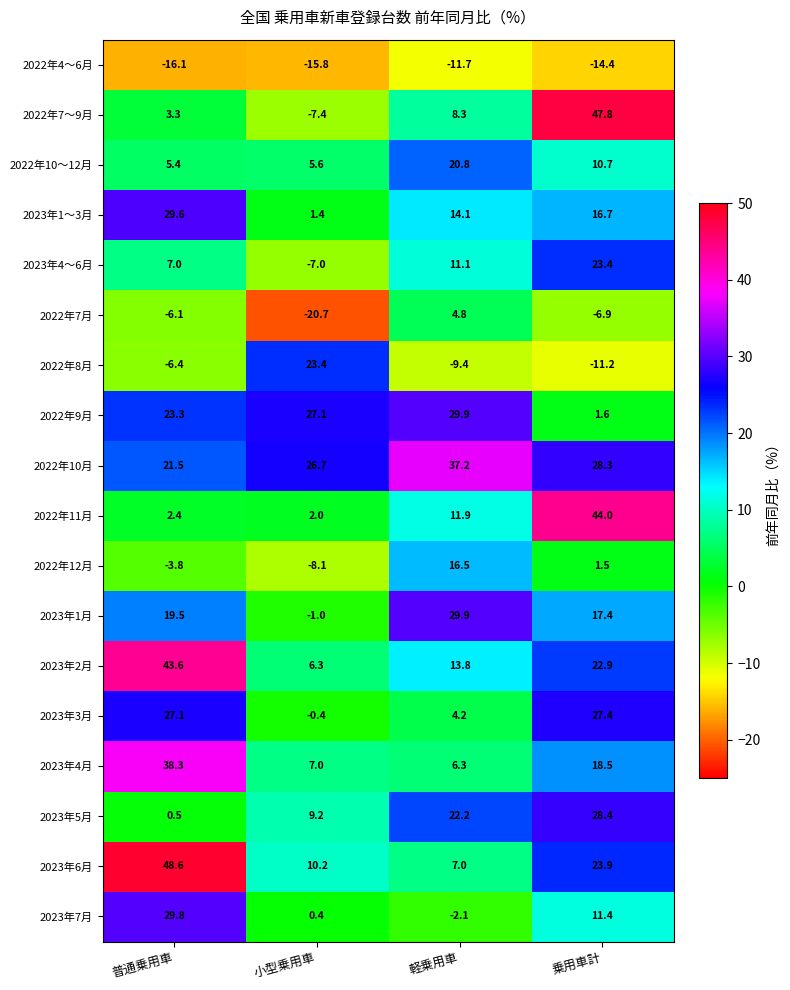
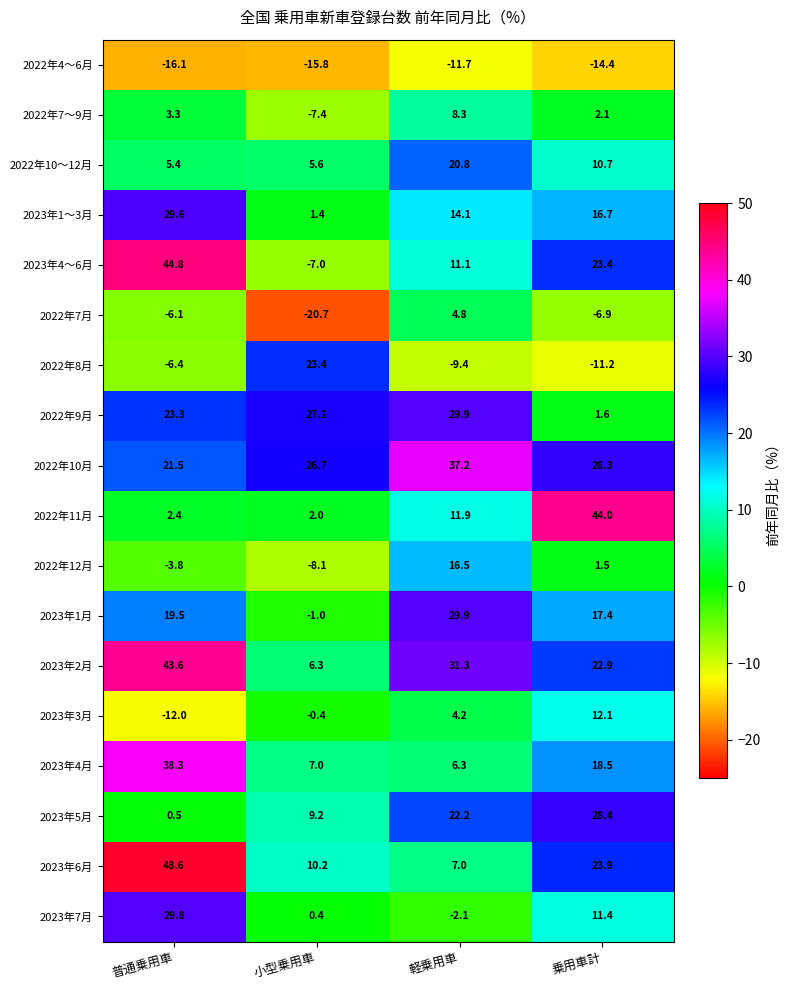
2022年7～9月, 乗用車計: 47.8 -> 2.1
2023年4～6月, 普通乗用車: 7.0 -> 44.8
2023年2月, 軽乗用車: 13.8 -> 31.3
2023年3月, 普通乗用車: 27.1 -> -12.0
2023年3月, 乗用車計: 27.4 -> 12.1
